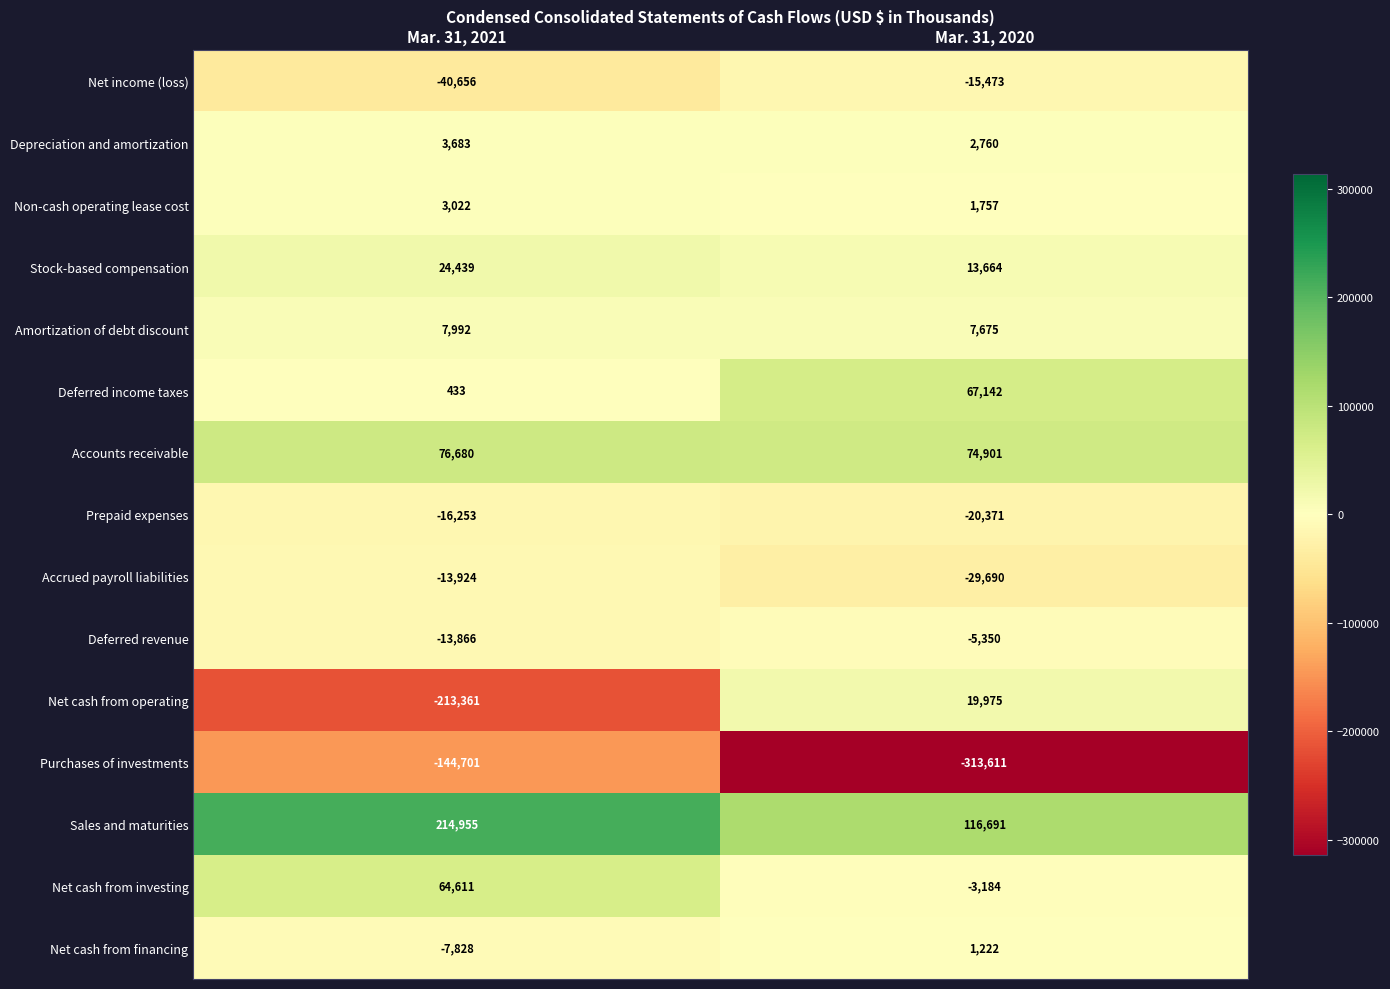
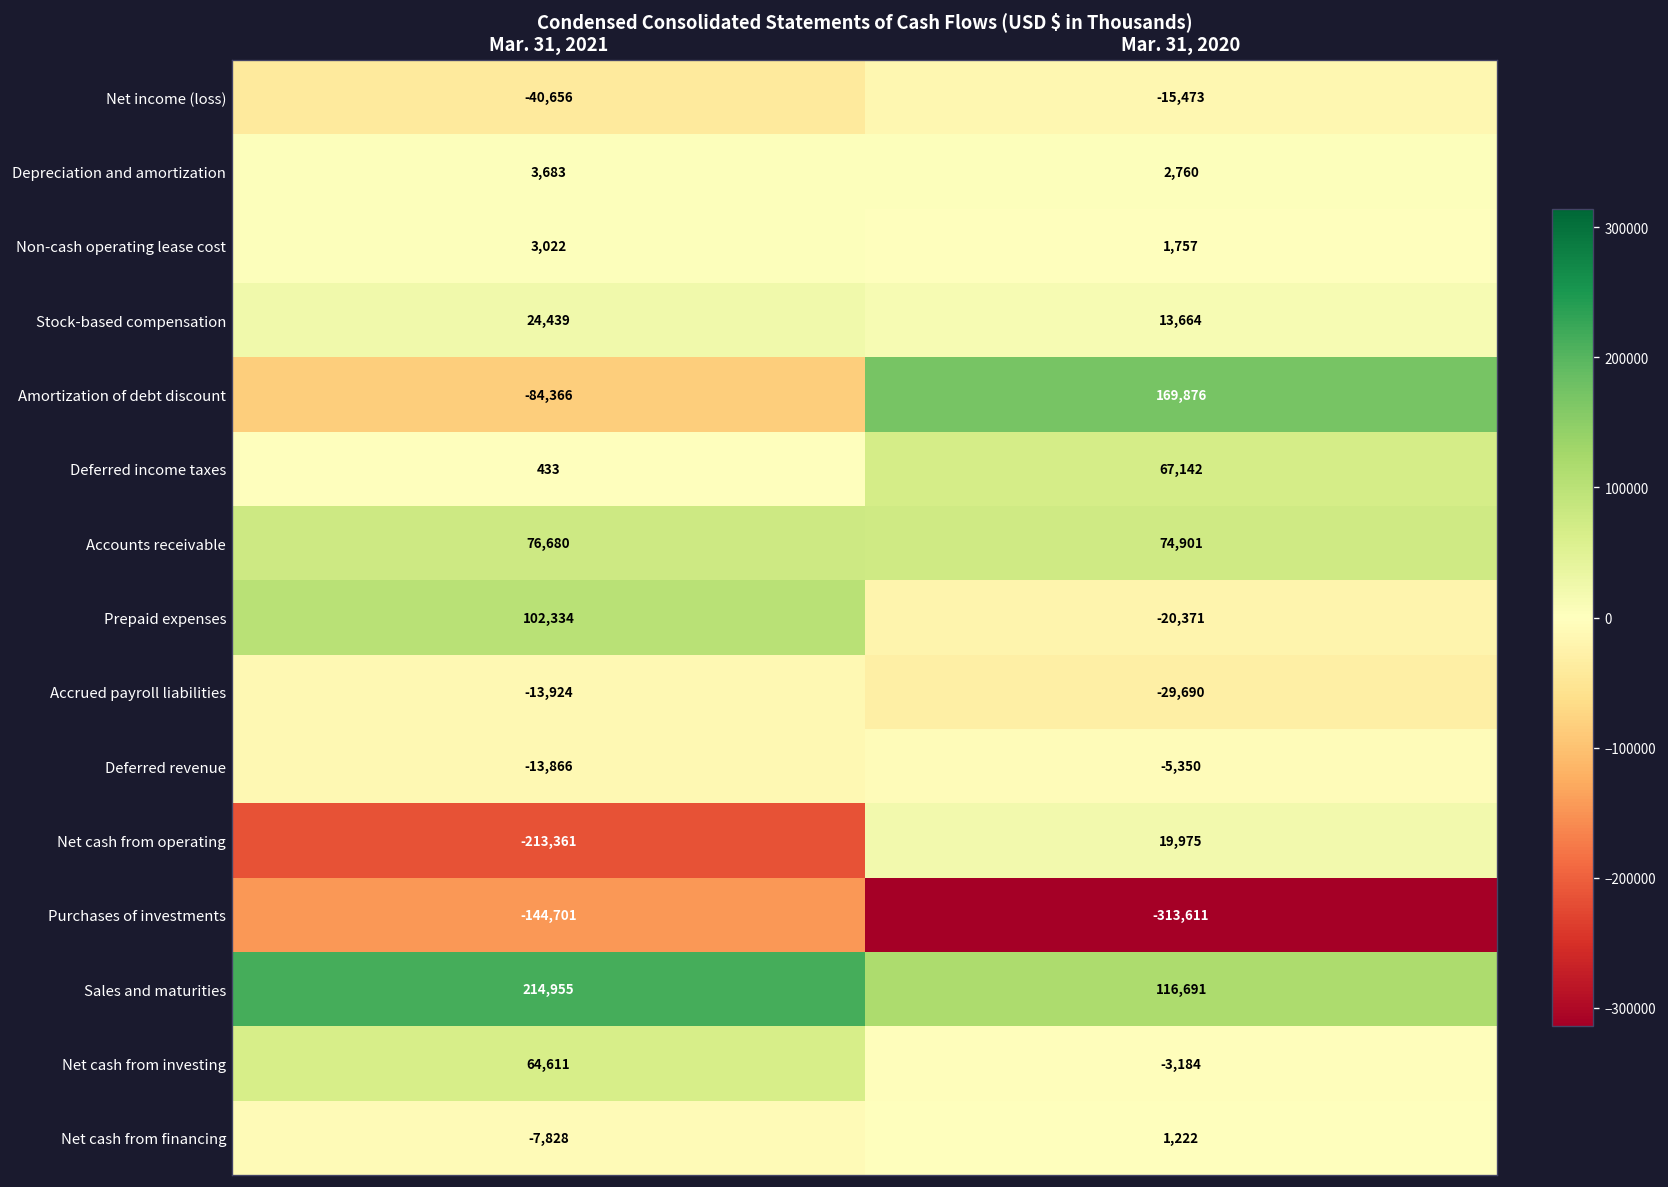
Amortization of debt discount, Mar. 31, 2021: 7,992 -> -84,366
Amortization of debt discount, Mar. 31, 2020: 7,675 -> 169,876
Prepaid expenses, Mar. 31, 2021: -16,253 -> 102,334
